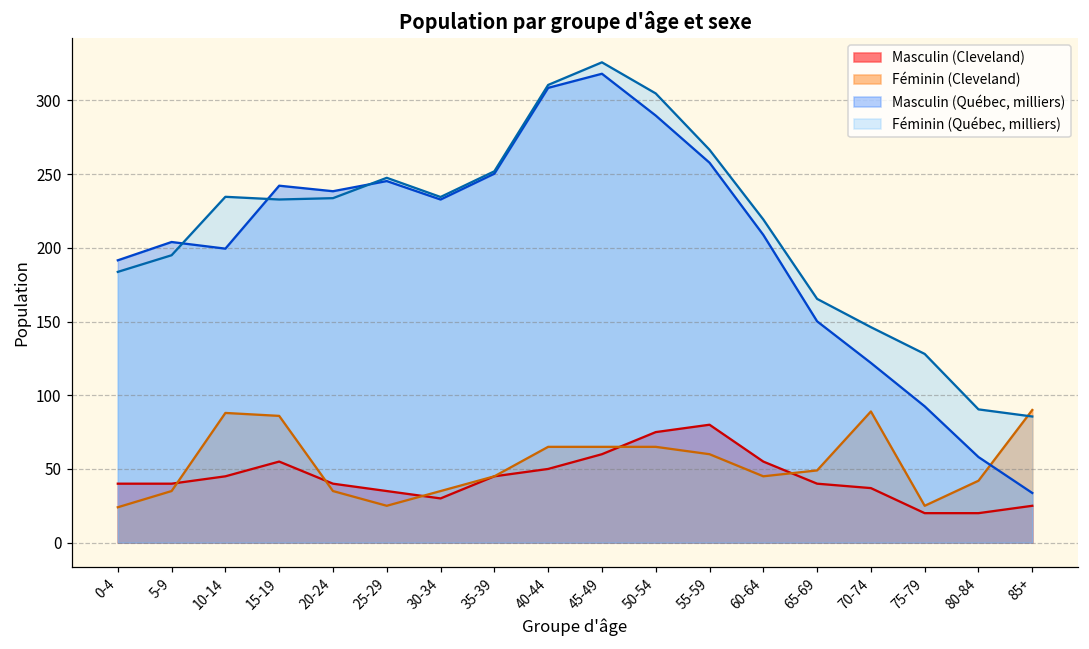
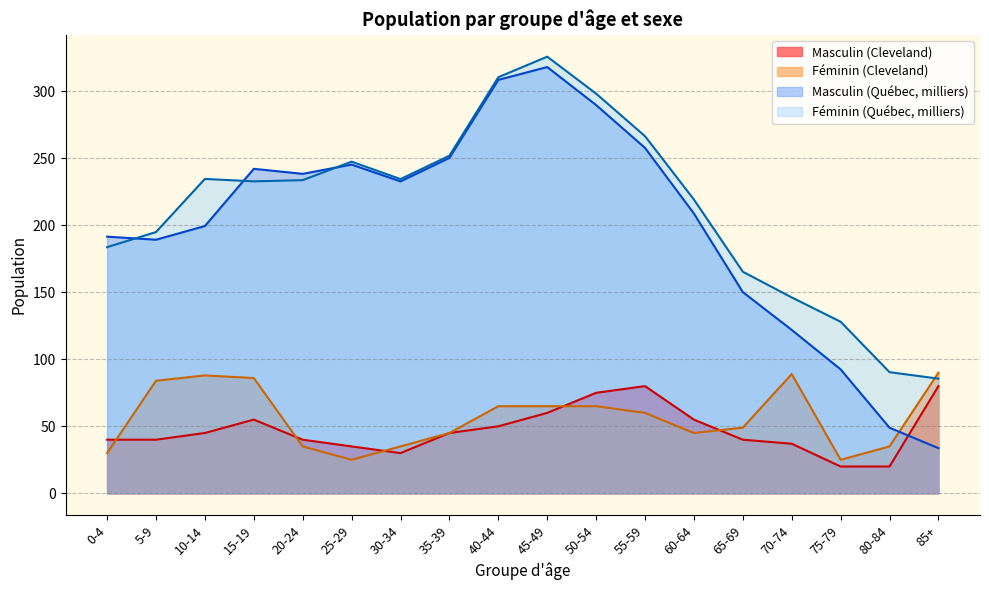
Féminin (Cleveland), 0-4: 24 -> 30
Féminin (Cleveland), 5-9: 35 -> 84
Masculin (Québec, milliers), 5-9: 204 -> 189
Féminin (Québec, milliers), 50-54: 305 -> 298
Féminin (Cleveland), 80-84: 42 -> 35
Masculin (Québec, milliers), 80-84: 58 -> 49
Masculin (Cleveland), 85+: 25 -> 80
